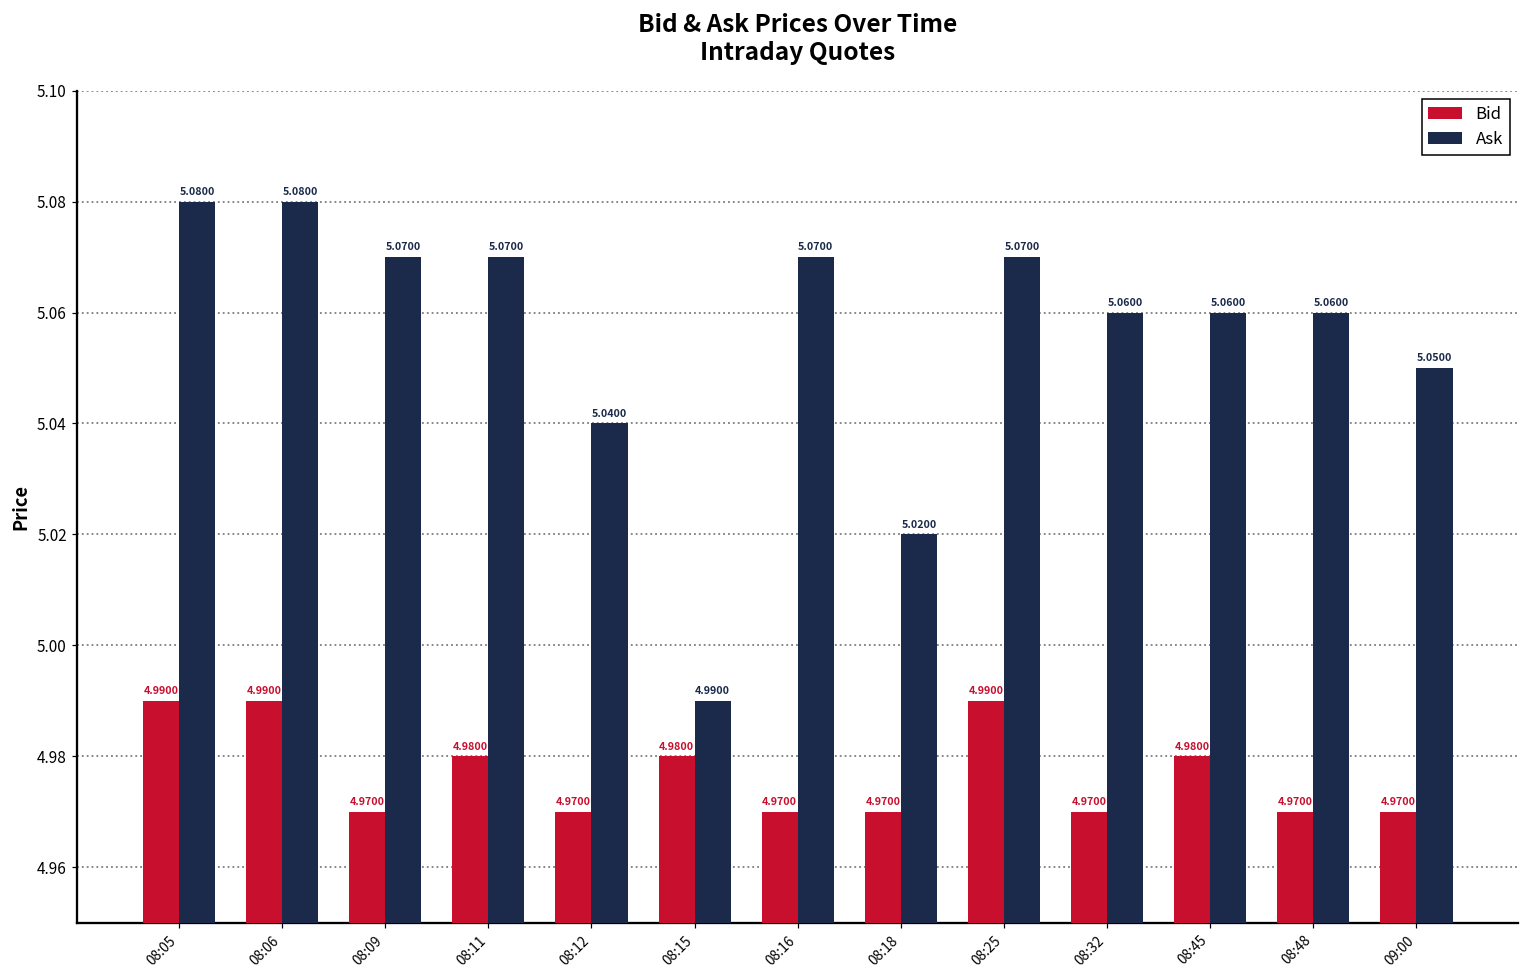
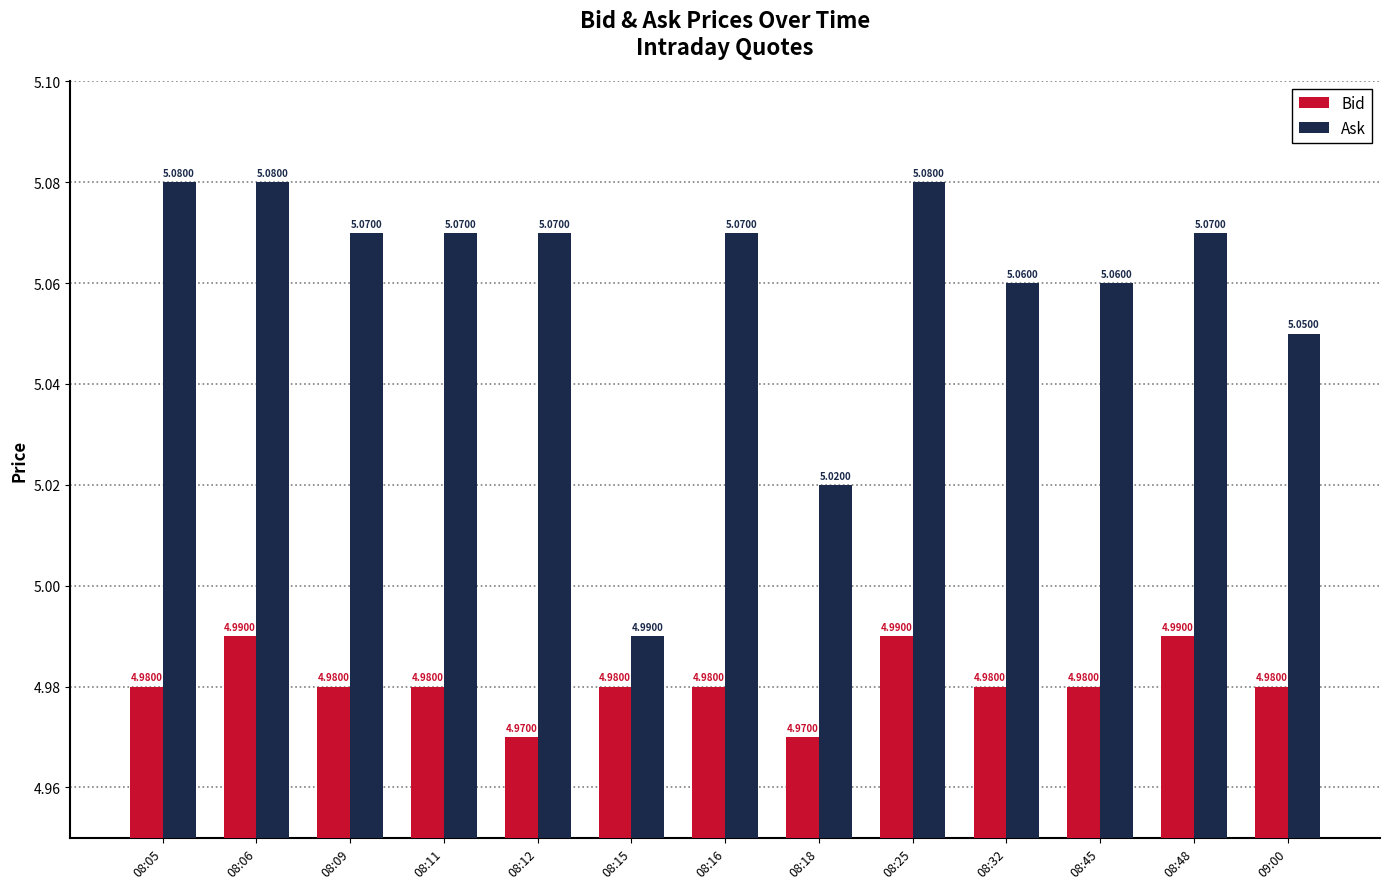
Bid, 08:05: 4.9900 -> 4.9800
Bid, 08:09: 4.9700 -> 4.9800
Ask, 08:12: 5.0400 -> 5.0700
Bid, 08:16: 4.9700 -> 4.9800
Ask, 08:25: 5.0700 -> 5.0800
Bid, 08:32: 4.9700 -> 4.9800
Bid, 08:48: 4.9700 -> 4.9900
Ask, 08:48: 5.0600 -> 5.0700
Bid, 09:00: 4.9700 -> 4.9800
